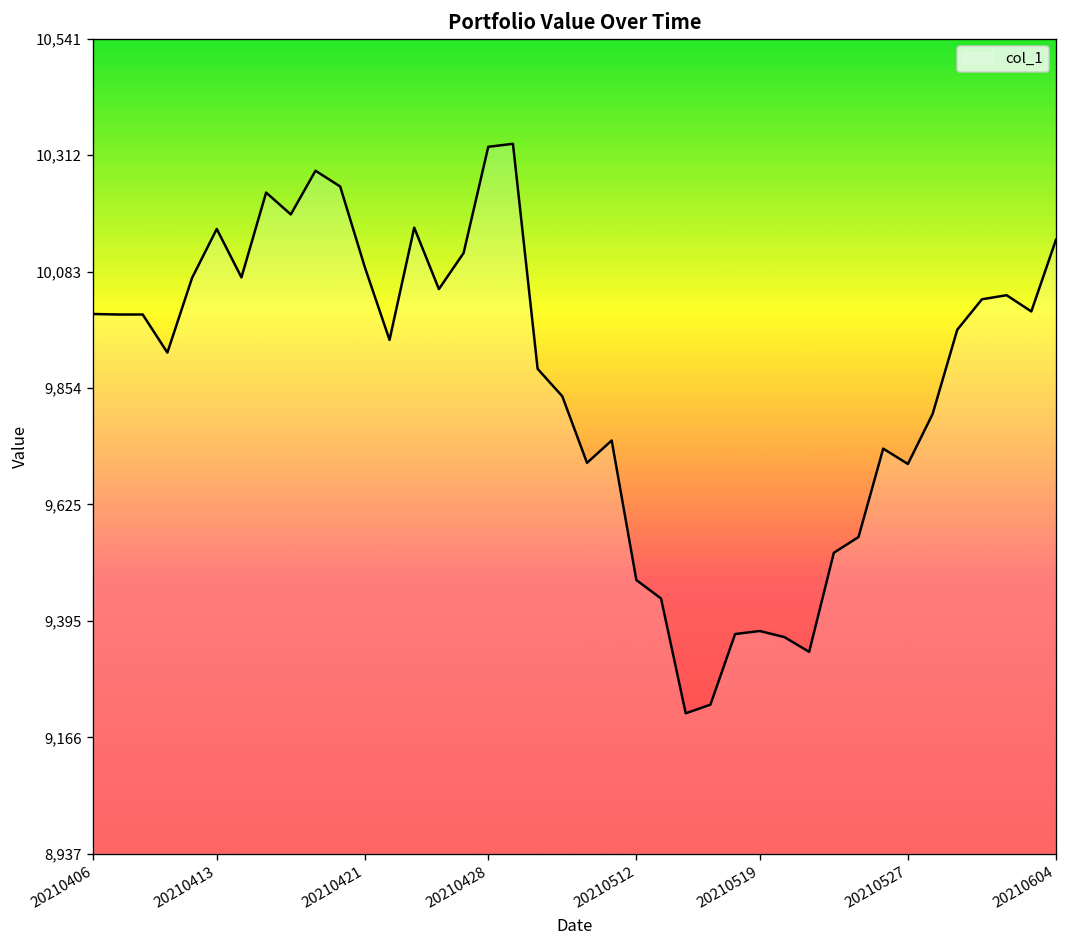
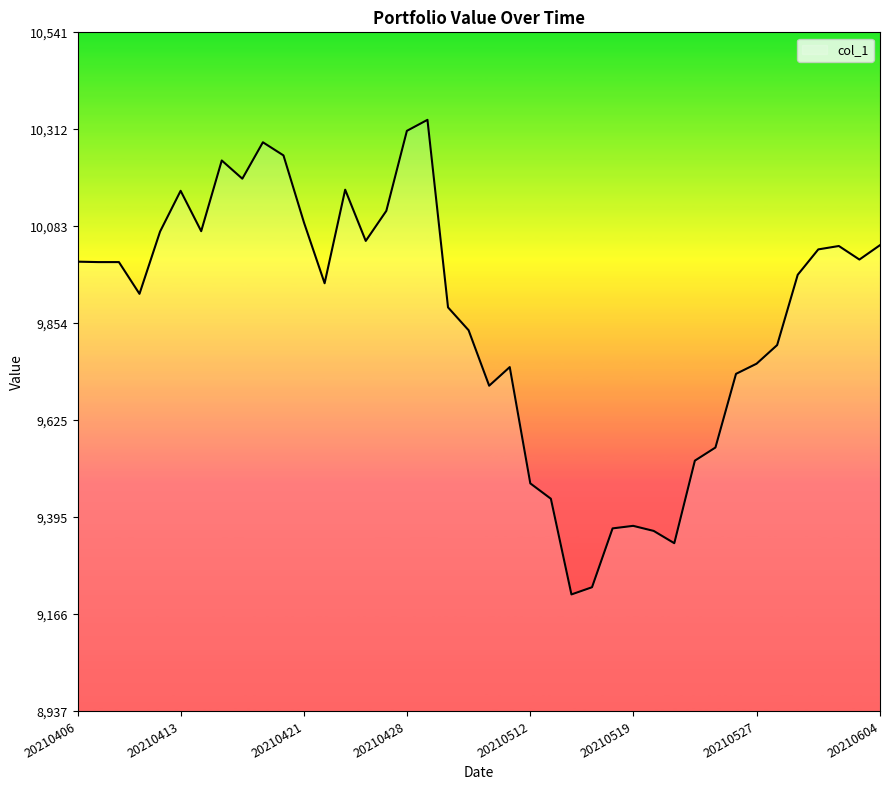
20210428: 10,330 -> 10,310
20210527: 9,700 -> 9,760
20210604: 10,150 -> 10,040
